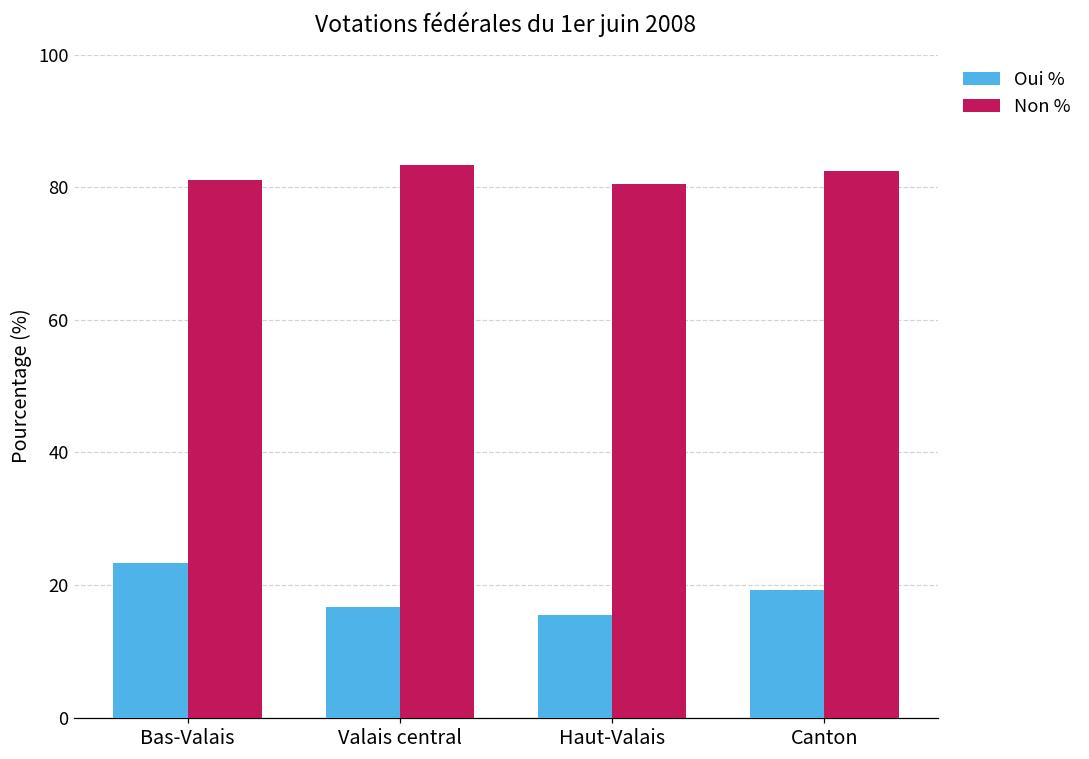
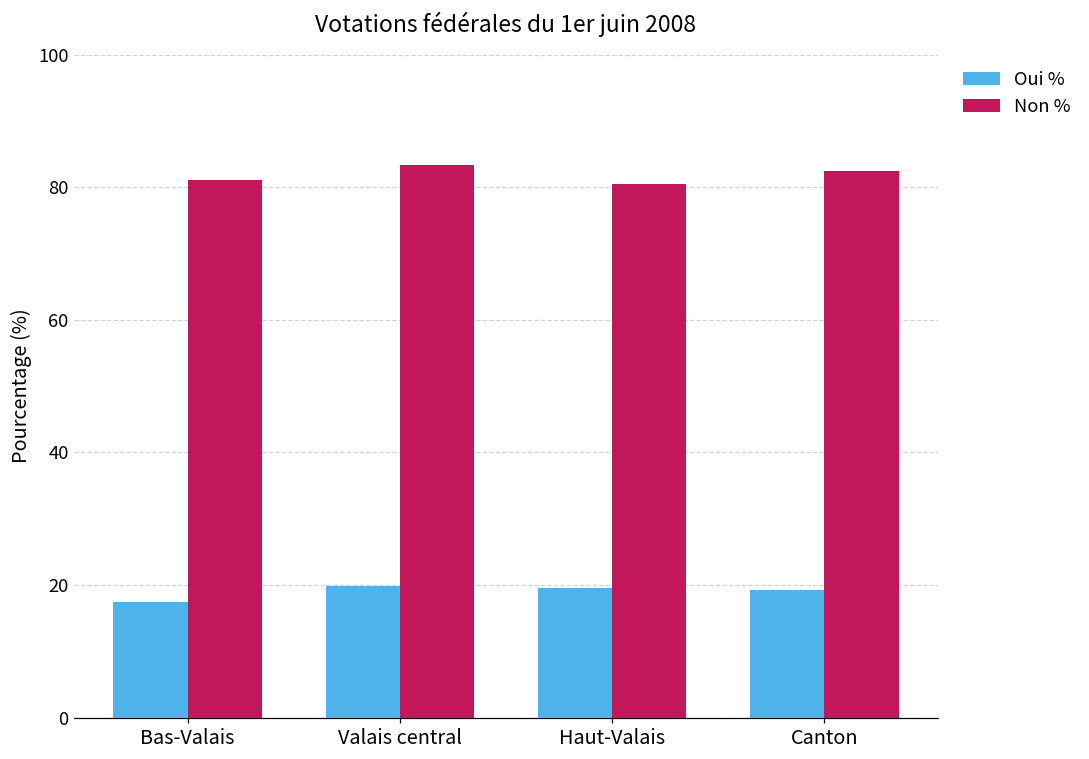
Oui %, Bas-Valais: 23 -> 17
Oui %, Valais central: 17 -> 20
Oui %, Haut-Valais: 16 -> 19
